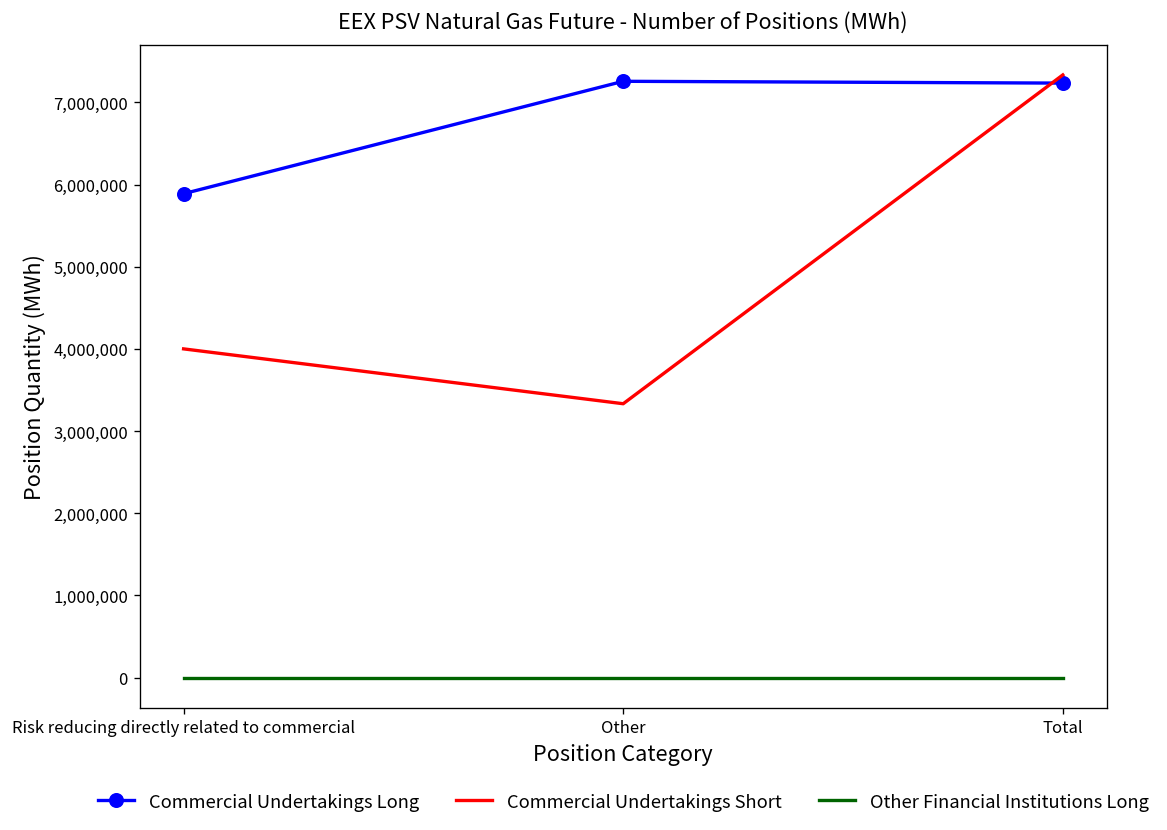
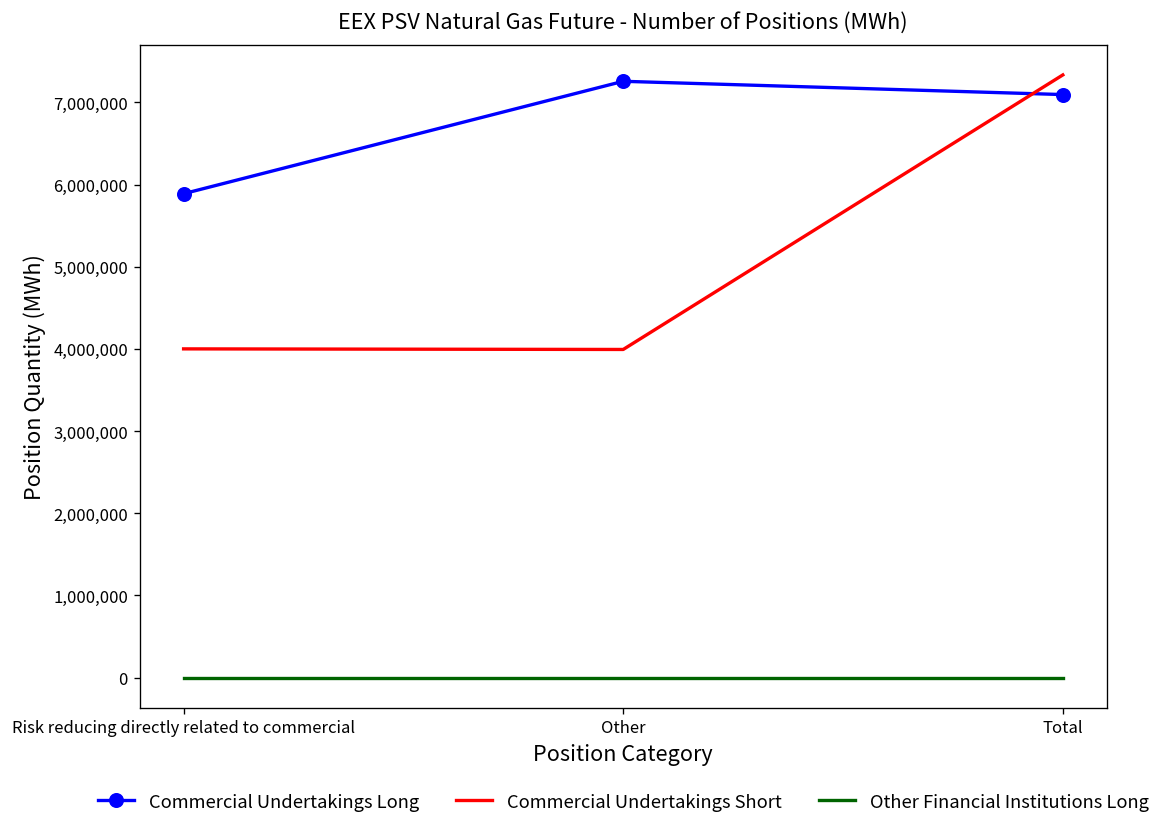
Commercial Undertakings Short, Other: 3,300,000 -> 4,000,000
Commercial Undertakings Long, Total: 7,200,000 -> 7,100,000
